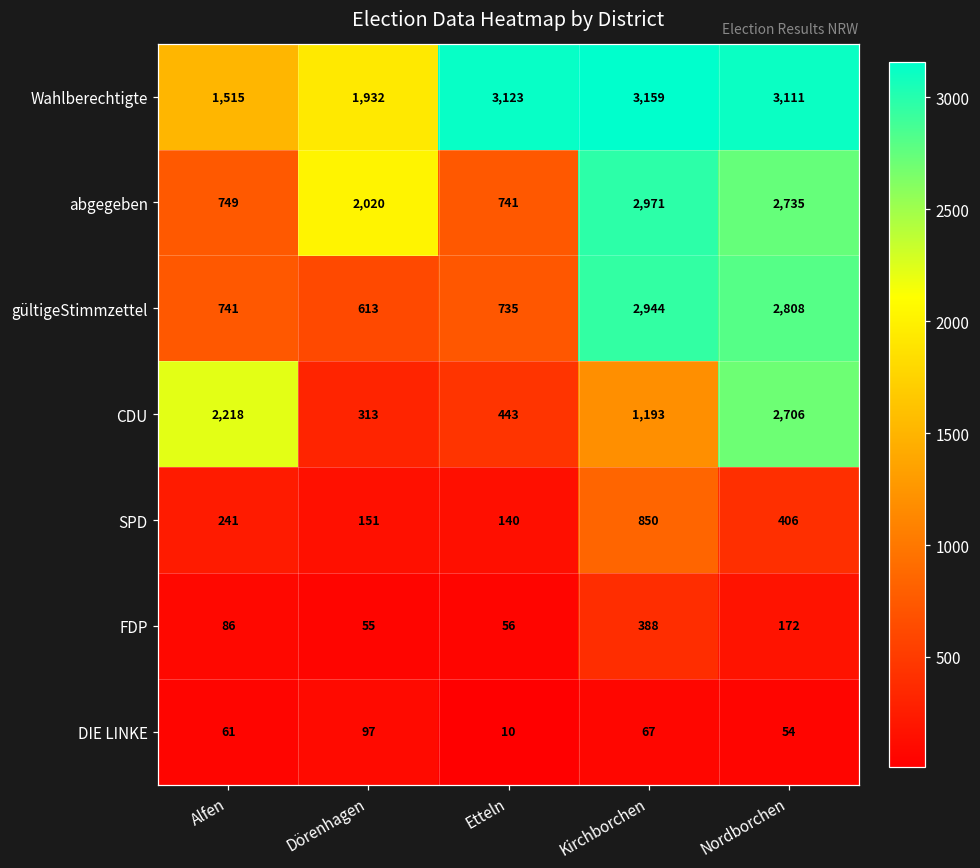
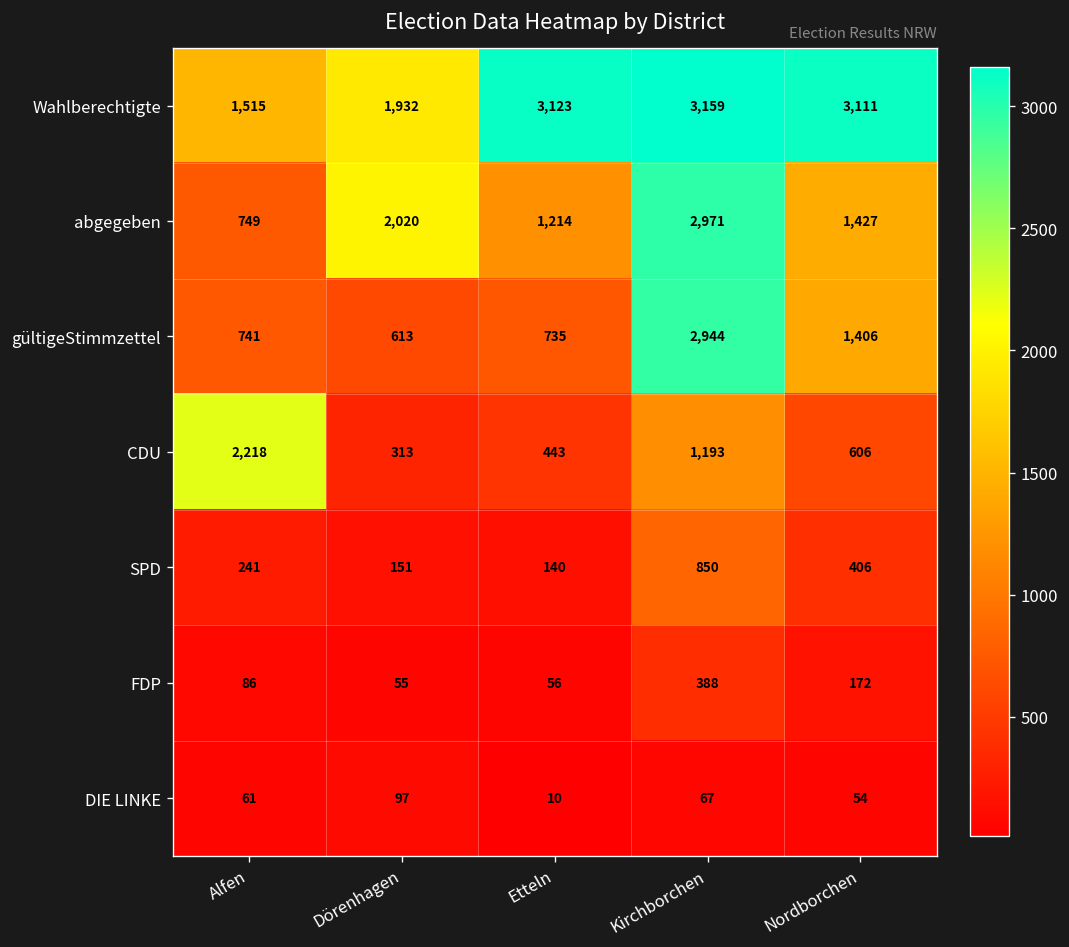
abgegeben, Etteln: 741 -> 1,214
abgegeben, Nordborchen: 2,735 -> 1,427
gültigeStimmzettel, Nordborchen: 2,808 -> 1,406
CDU, Nordborchen: 2,706 -> 606
